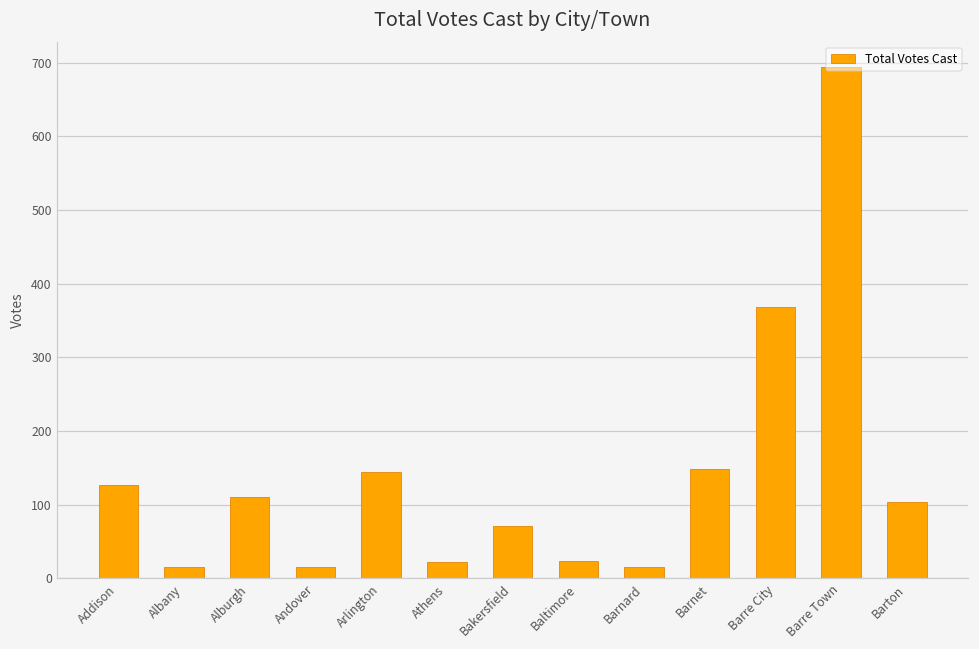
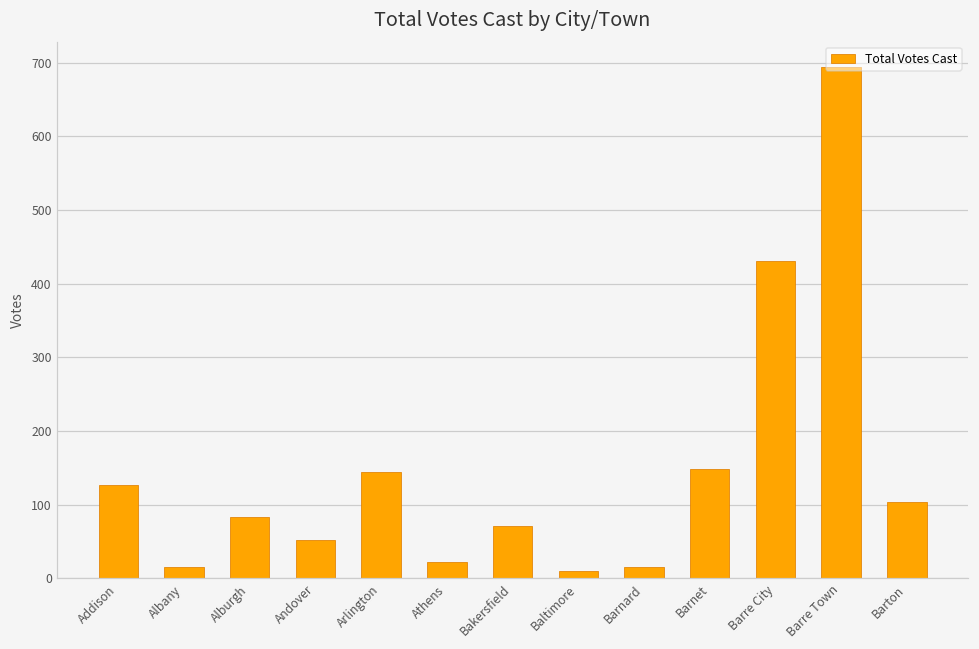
Alburgh: 110 -> 80
Andover: 20 -> 50
Baltimore: 20 -> 10
Barre City: 370 -> 430
